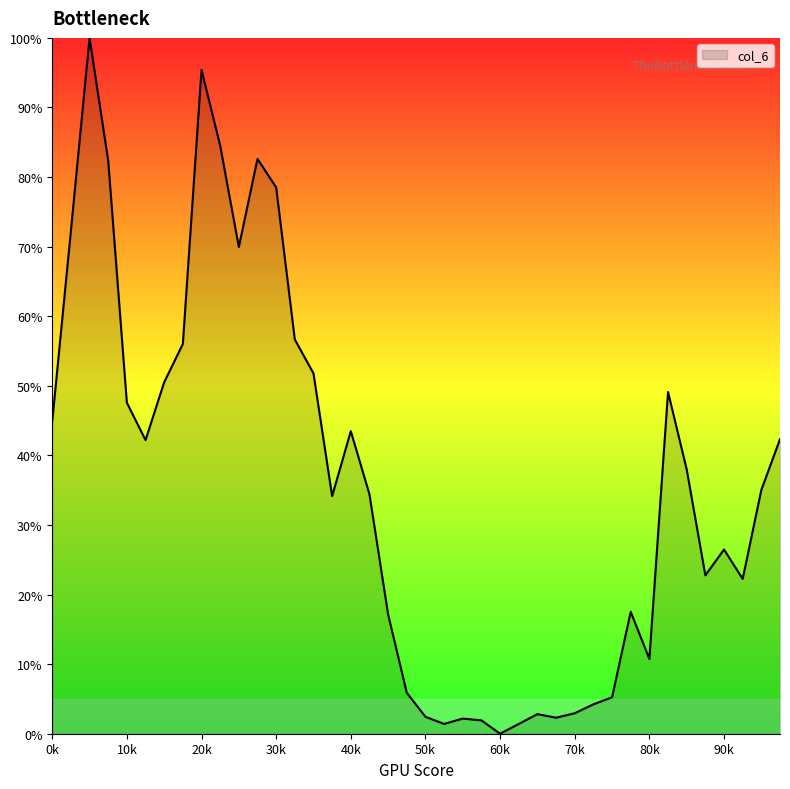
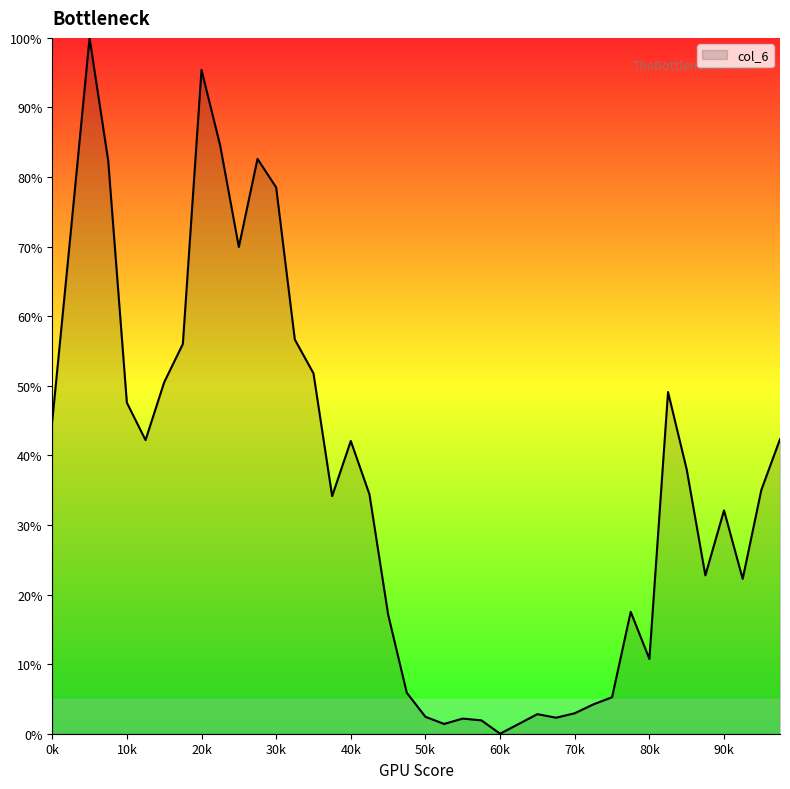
40k: 43% -> 42%
90k: 26% -> 32%
